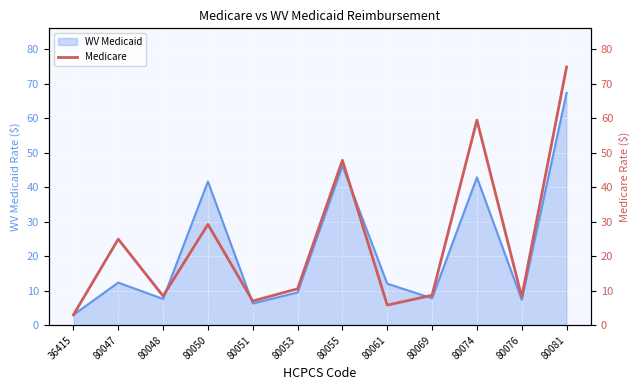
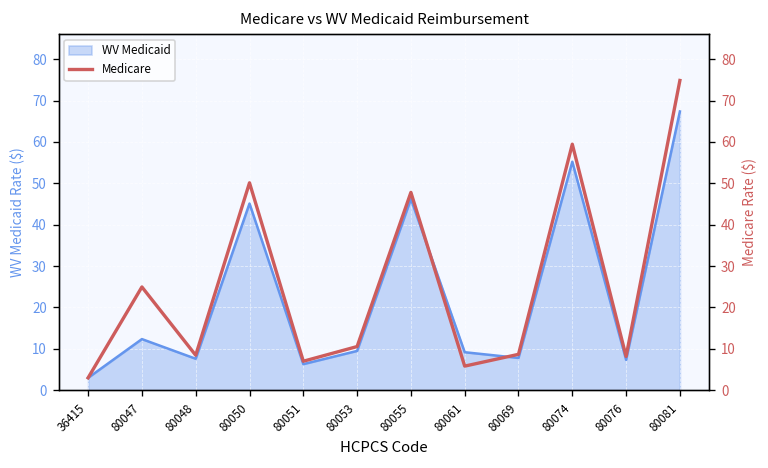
WV Medicaid, 80050: 42 -> 45
WV Medicaid, 80061: 12 -> 9
WV Medicaid, 80074: 43 -> 55
Medicare, 80050: 29 -> 50
